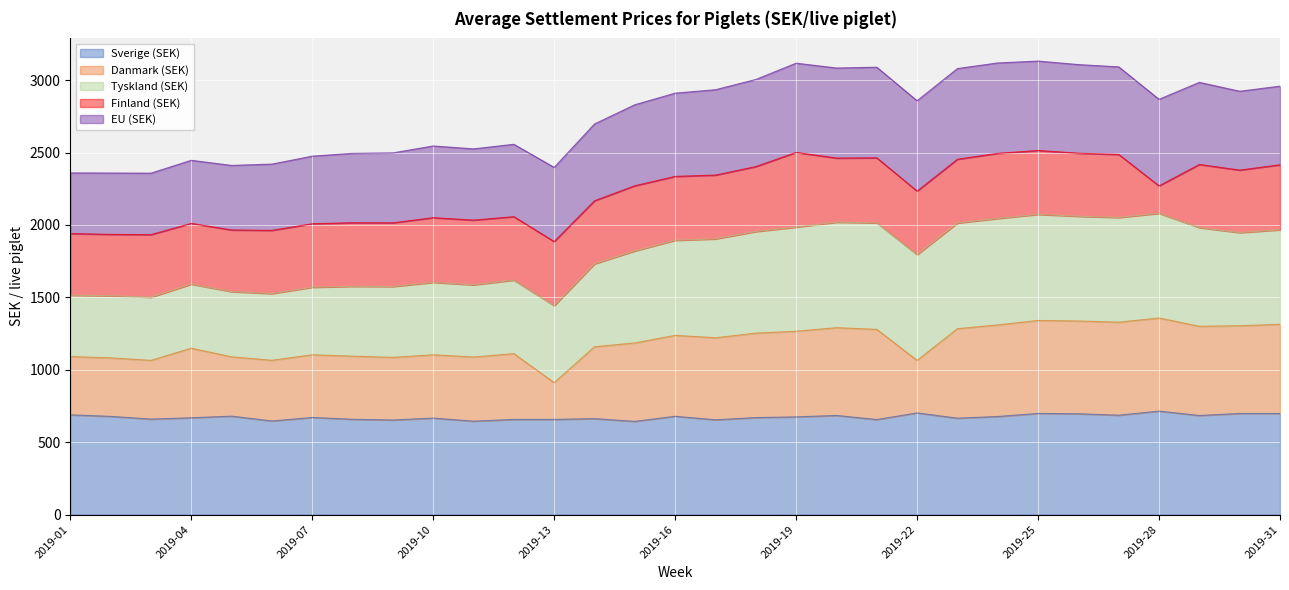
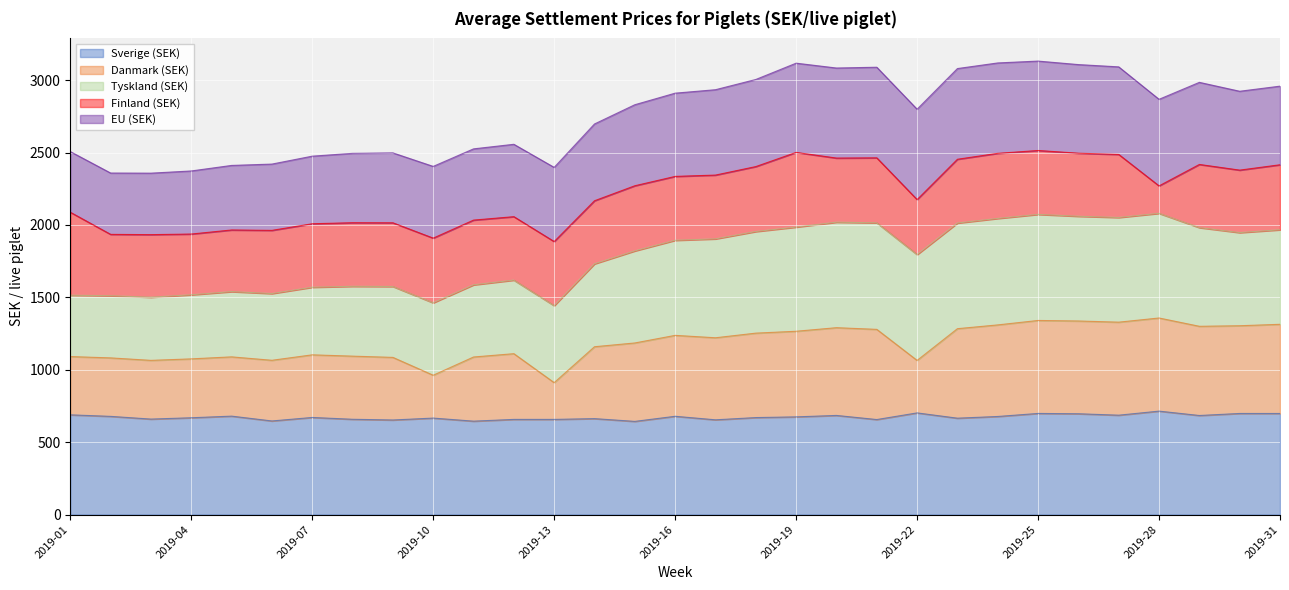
Finland (SEK), 2019-01: 430 -> 570
Danmark (SEK), 2019-04: 480 -> 410
Danmark (SEK), 2019-10: 440 -> 300
Finland (SEK), 2019-22: 440 -> 380
